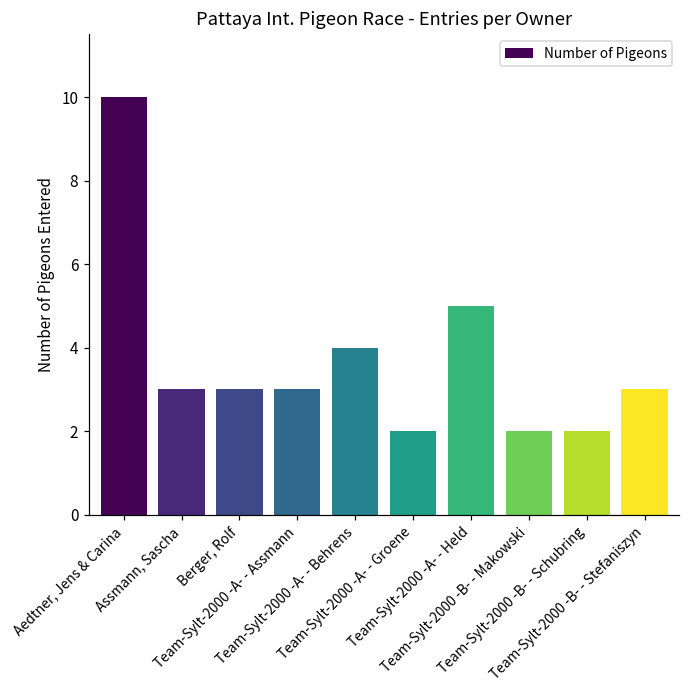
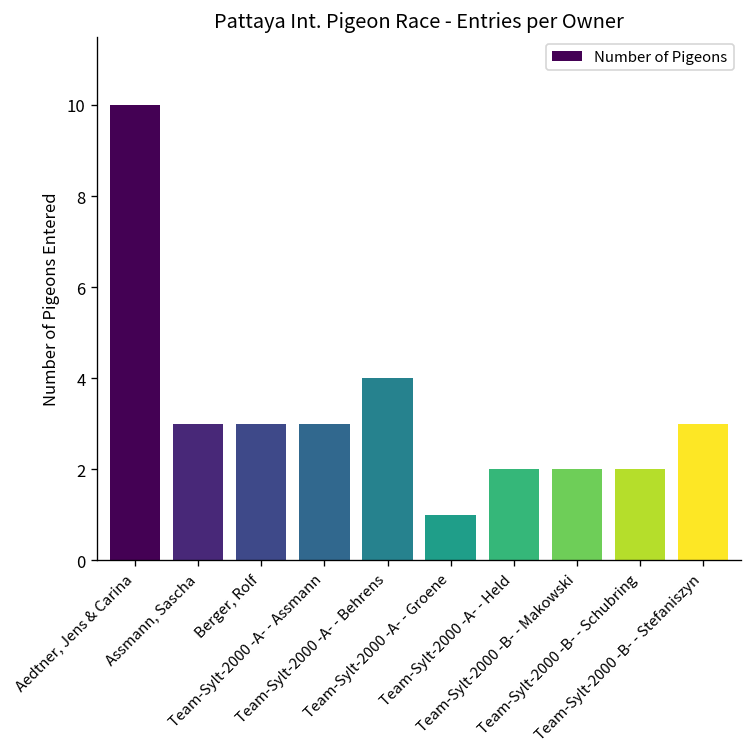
Team-Sylt-2000 -A- - Groene: 2 -> 1
Team-Sylt-2000 -A- - Held: 5 -> 2
